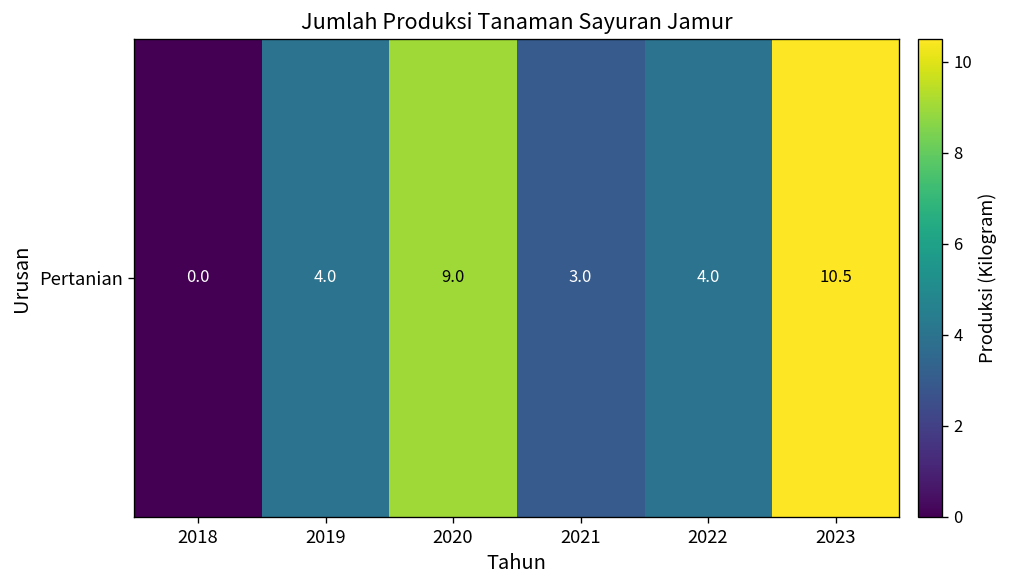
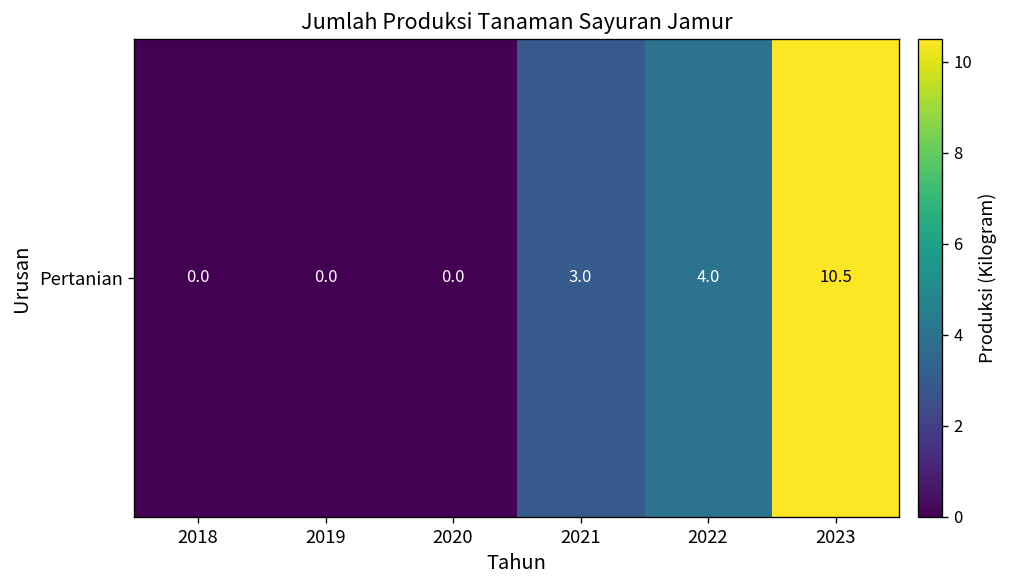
Pertanian, 2019: 4.0 -> 0.0
Pertanian, 2020: 9.0 -> 0.0
